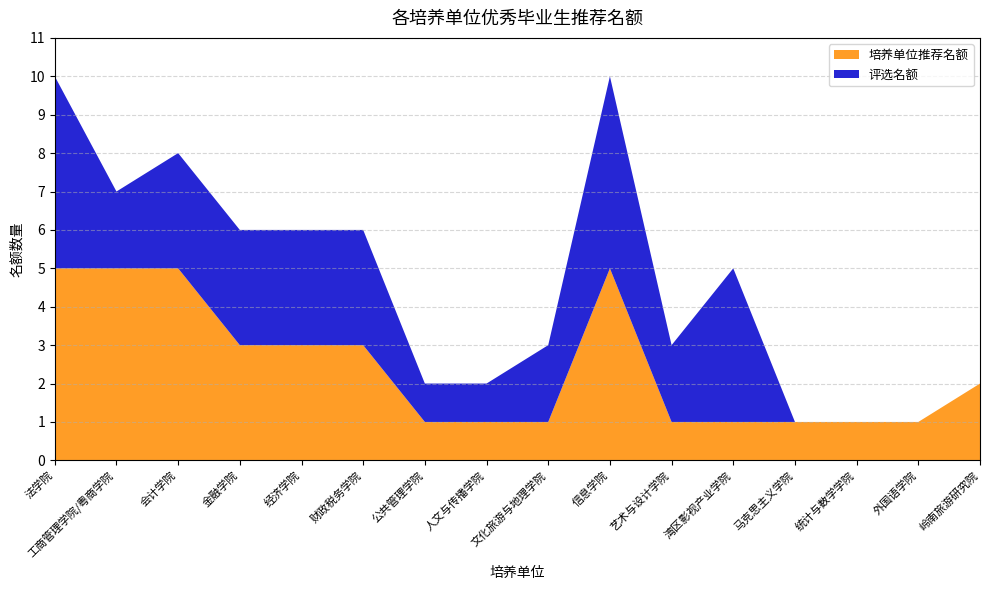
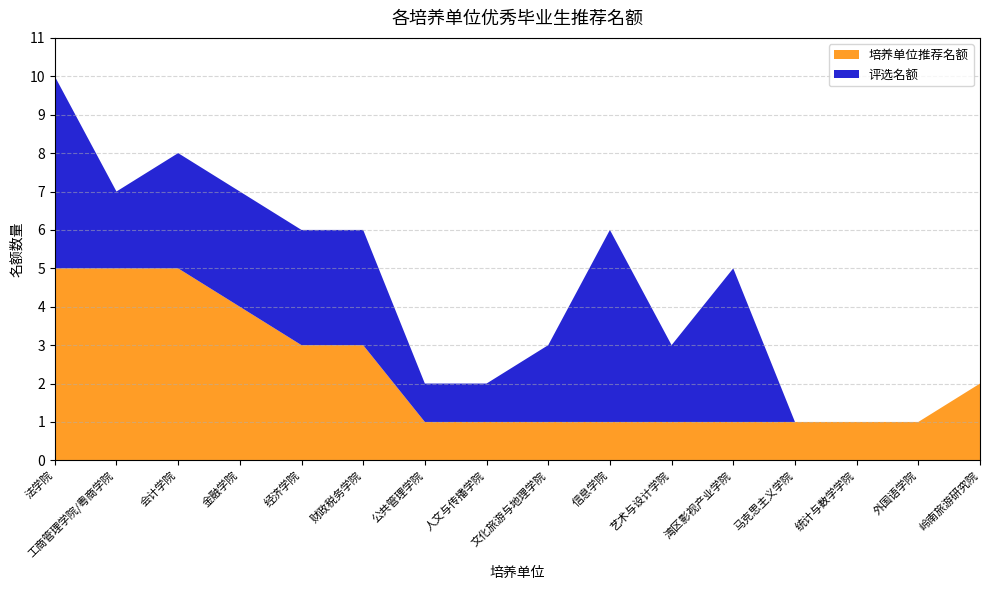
培养单位推荐名额, 金融学院: 3 -> 4
培养单位推荐名额, 信息学院: 5 -> 1
